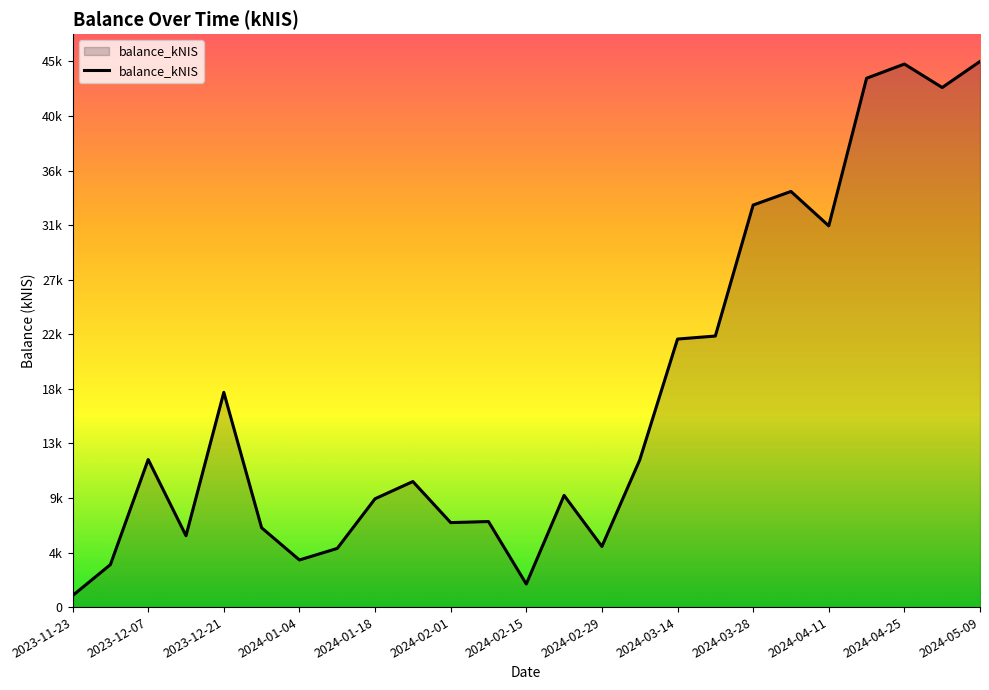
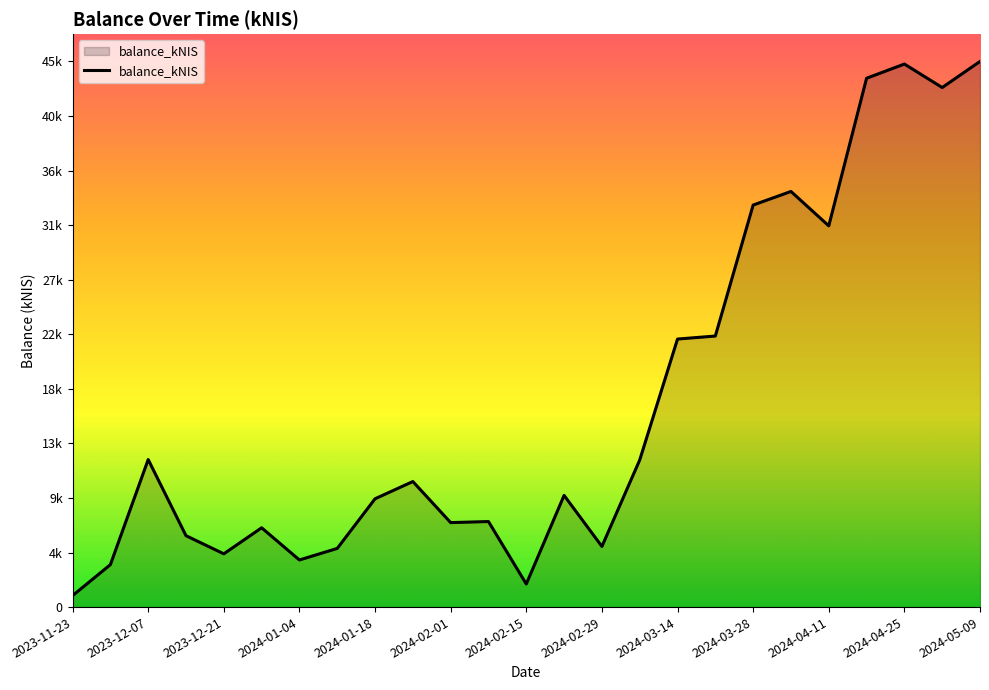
2023-12-21: 17600 -> 4400
